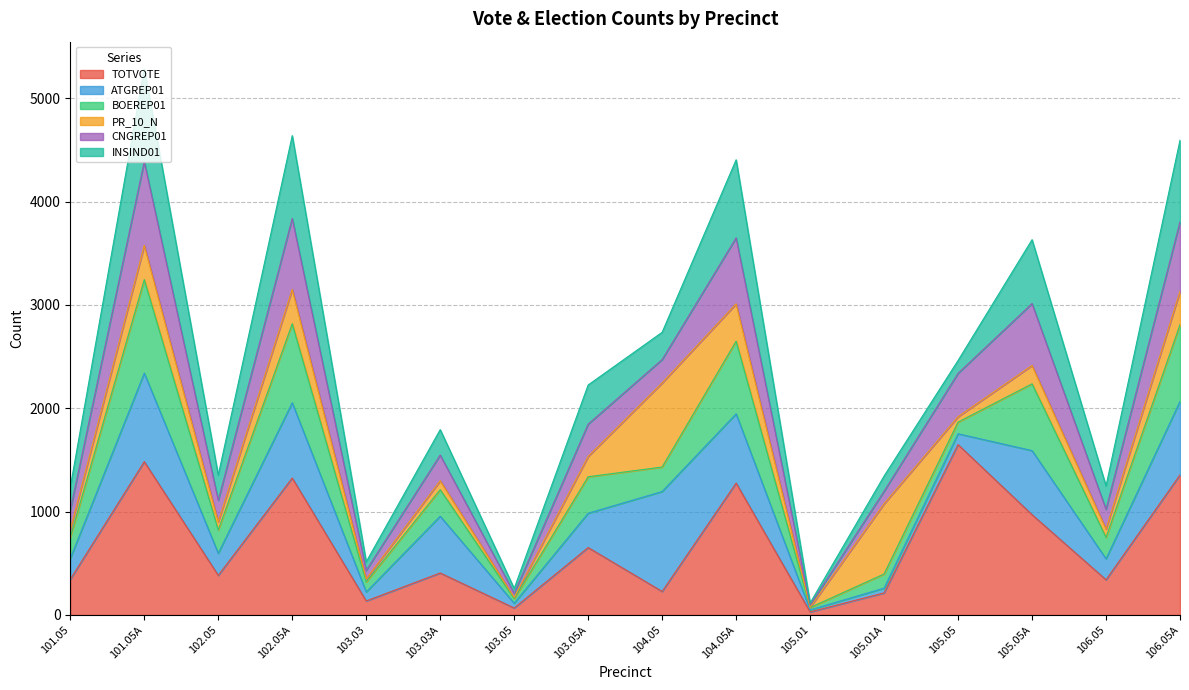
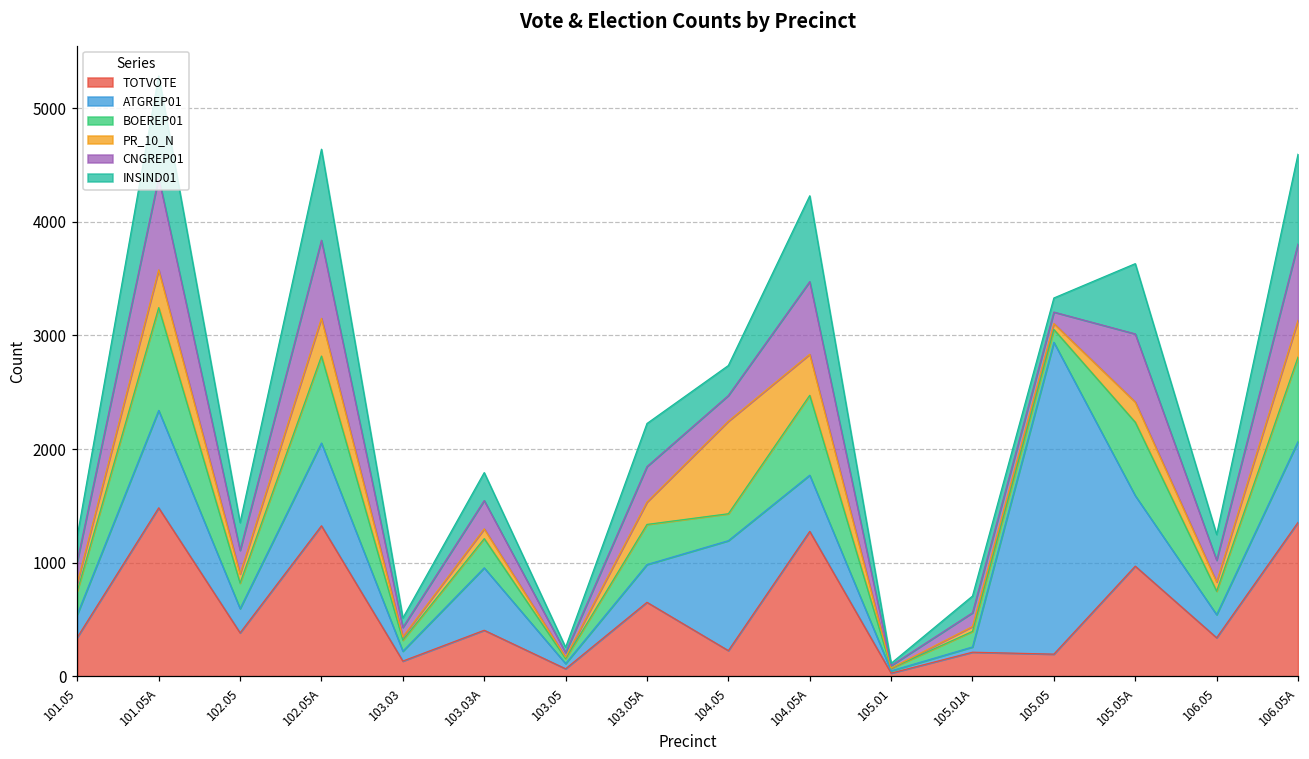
ATGREP01, 104.05A: 670 -> 490
PR_10_N, 105.01A: 680 -> 40
TOTVOTE, 105.05: 1650 -> 200
ATGREP01, 105.05: 110 -> 2740
CNGREP01, 105.05: 420 -> 100
